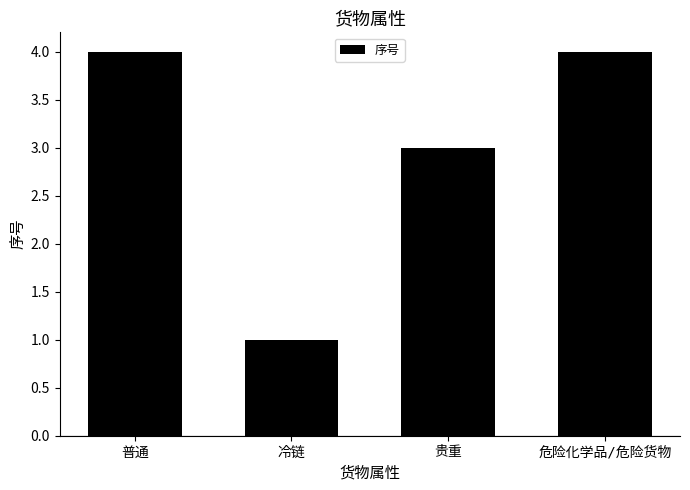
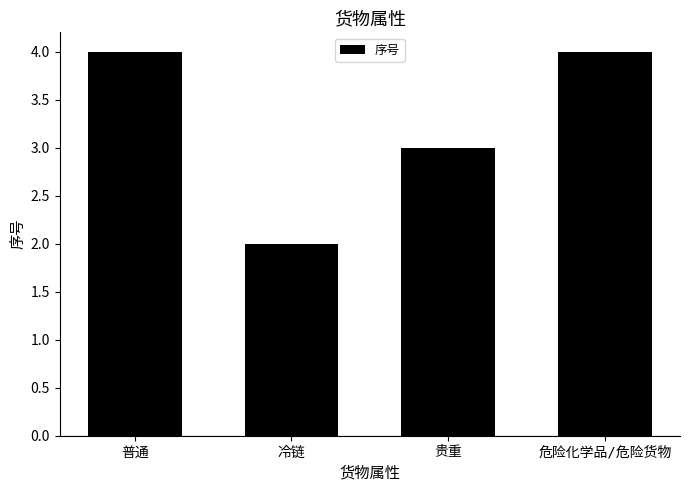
冷链: 1 -> 2
